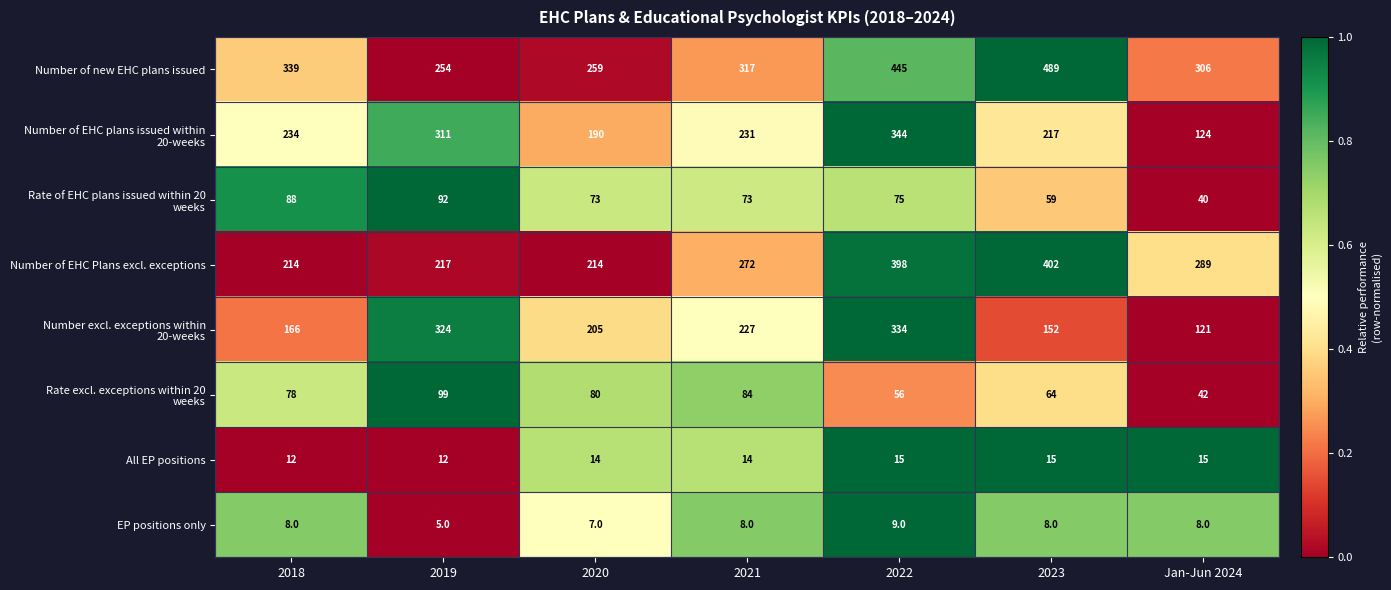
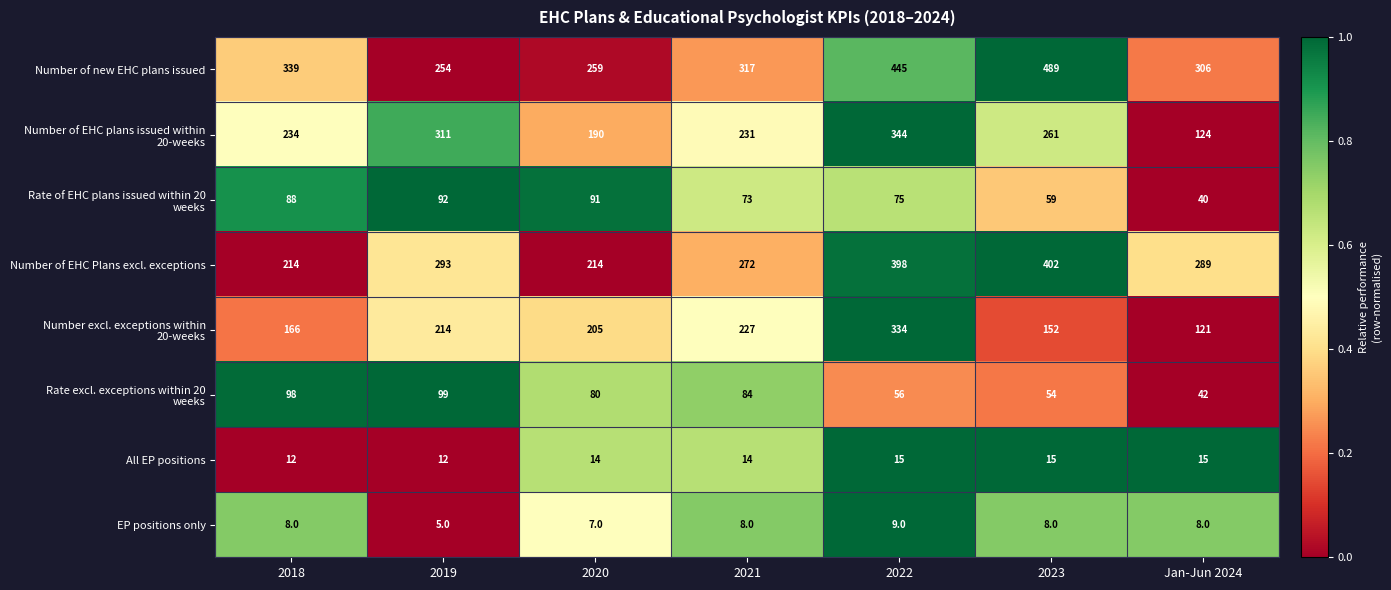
Number of EHC plans issued within 20-weeks, 2023: 217 -> 261
Rate of EHC plans issued within 20 weeks, 2020: 73 -> 91
Number of EHC Plans excl. exceptions, 2019: 217 -> 293
Number excl. exceptions within 20-weeks, 2019: 324 -> 214
Rate excl. exceptions within 20 weeks, 2018: 78 -> 98
Rate excl. exceptions within 20 weeks, 2023: 64 -> 54
